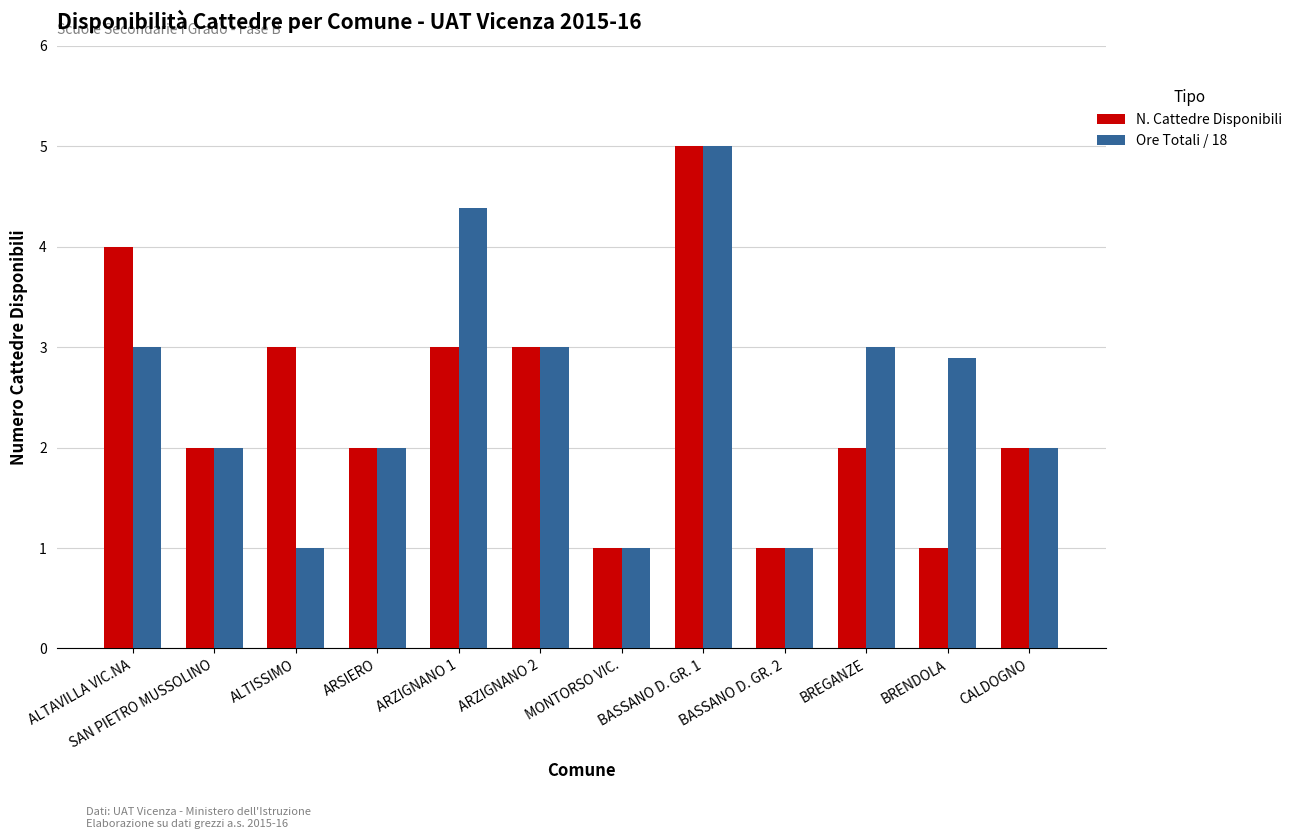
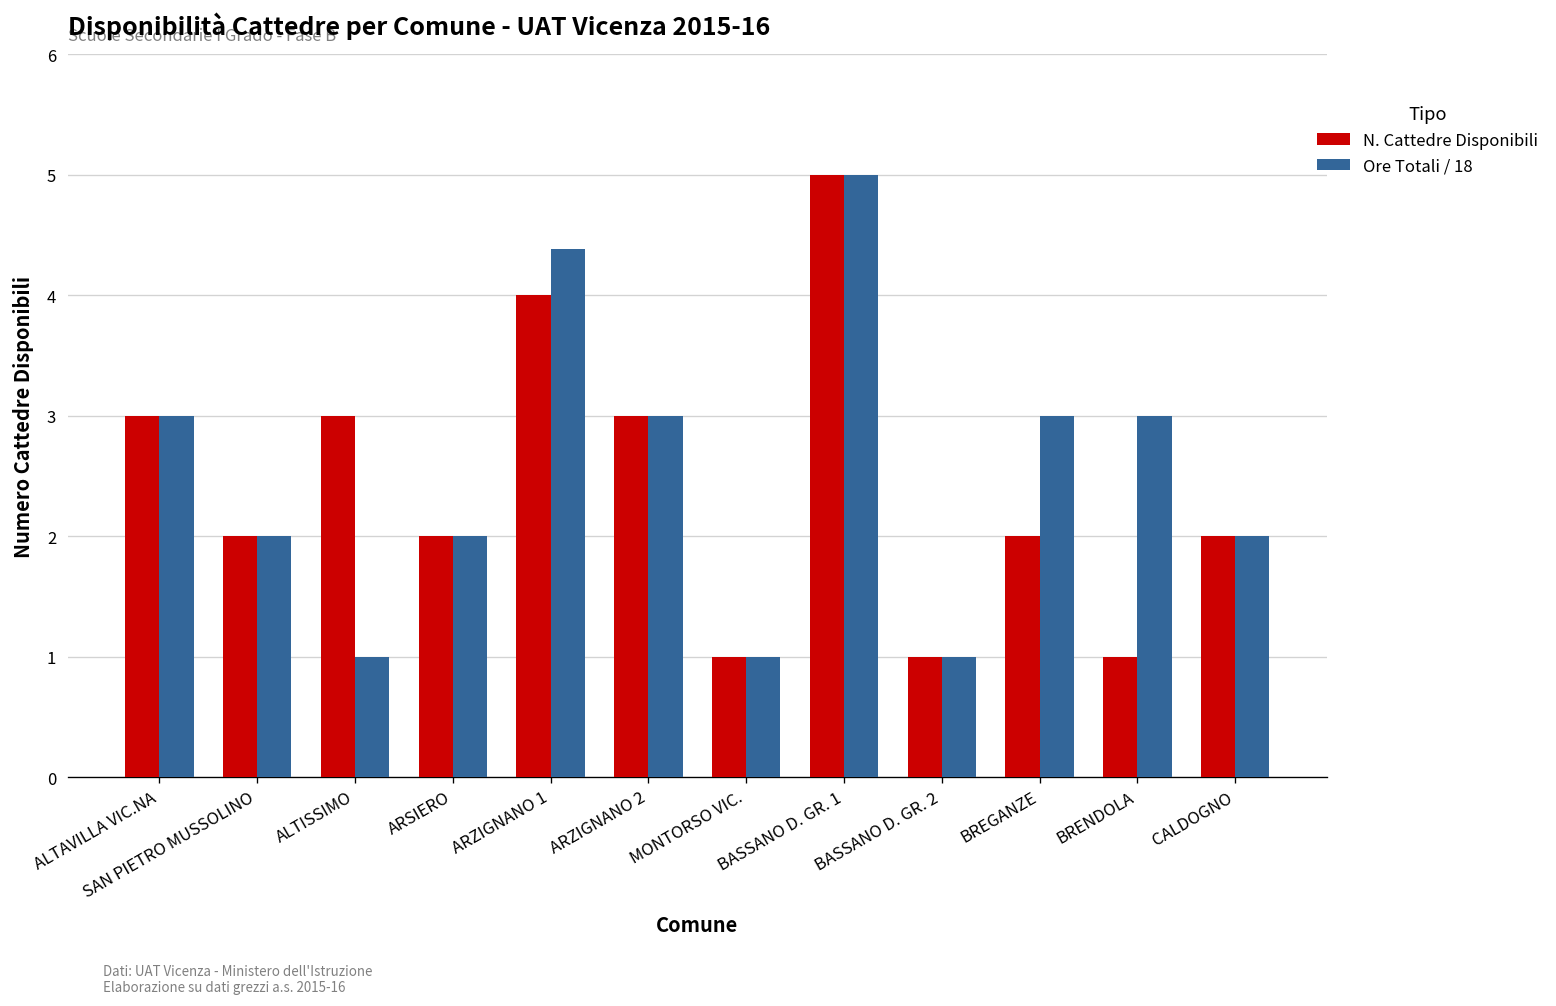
N. Cattedre Disponibili, ALTAVILLA VIC.NA: 4 -> 3
N. Cattedre Disponibili, ARZIGNANO 1: 3 -> 4
Ore Totali / 18, BRENDOLA: 2.89 -> 3.00
